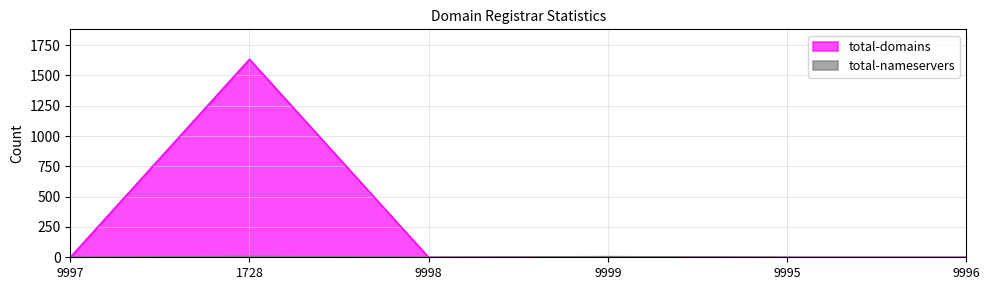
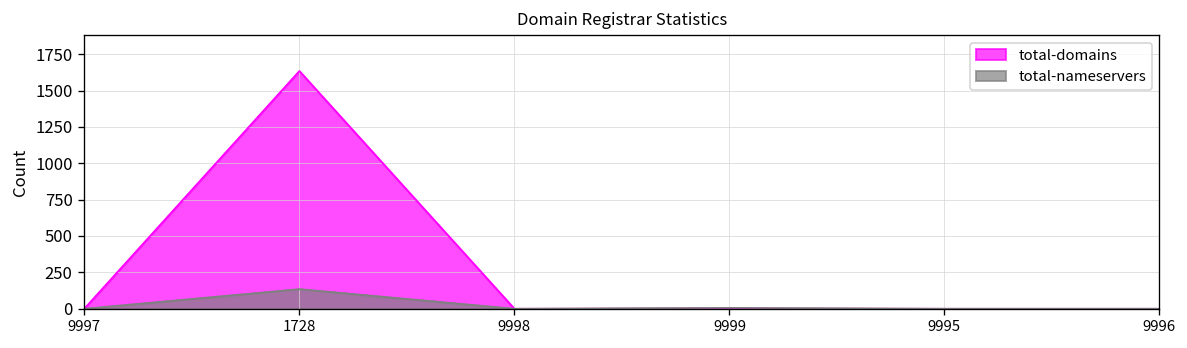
total-nameservers, 1728: 10 -> 140
